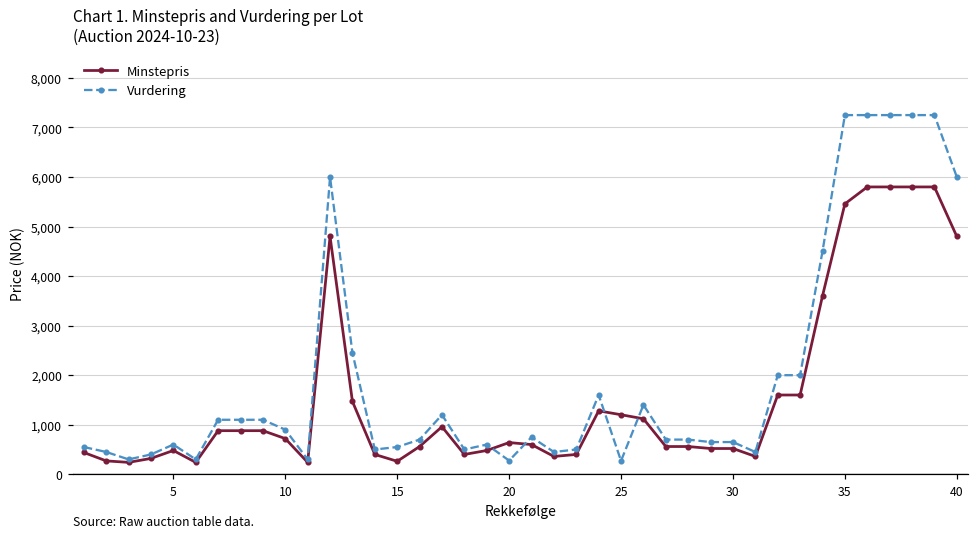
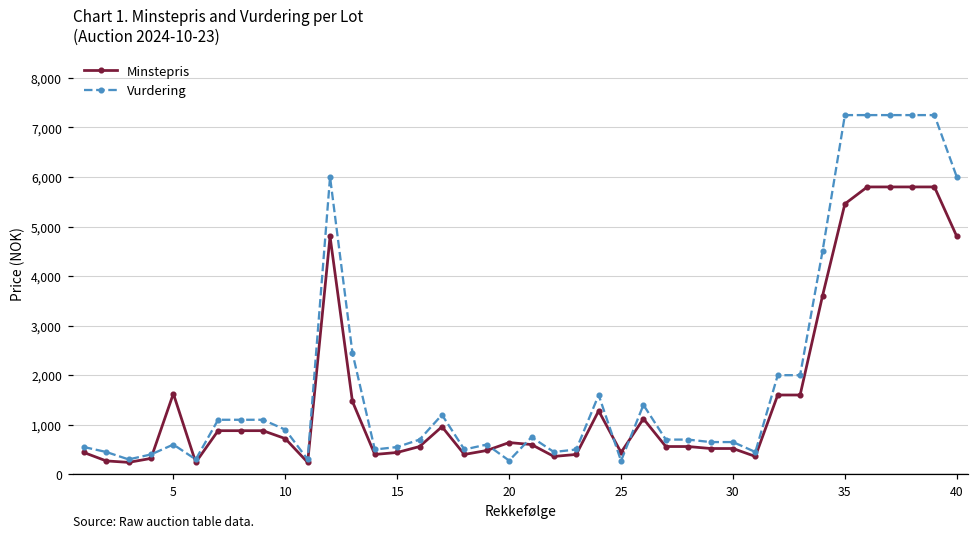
Minstepris, 5: 500 -> 1,600
Minstepris, 15: 300 -> 400
Minstepris, 25: 1,200 -> 400
